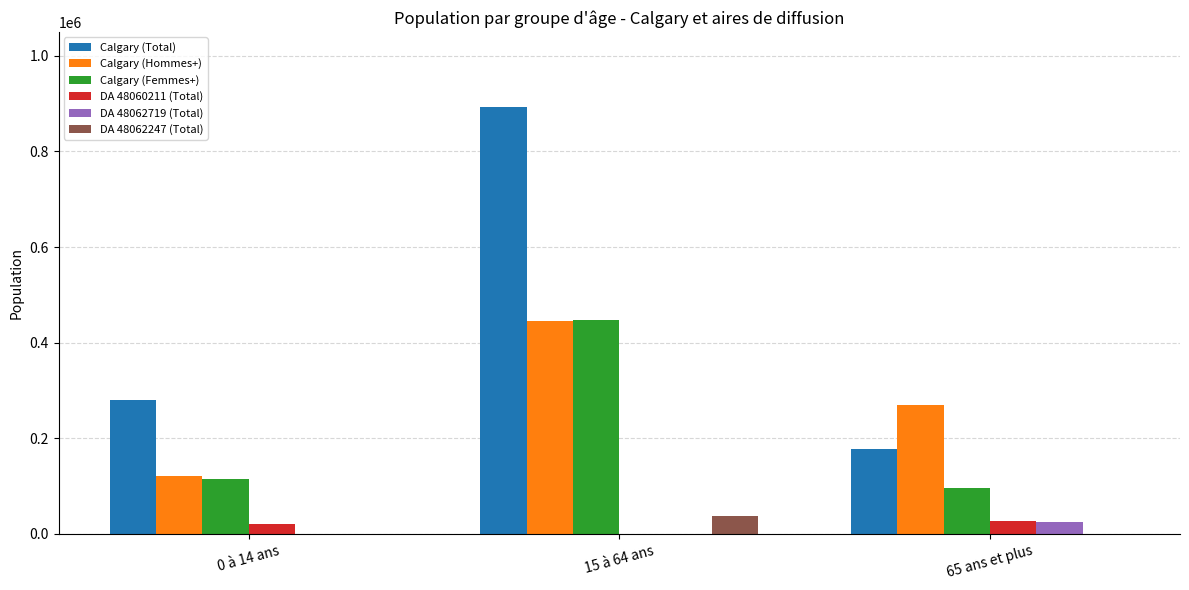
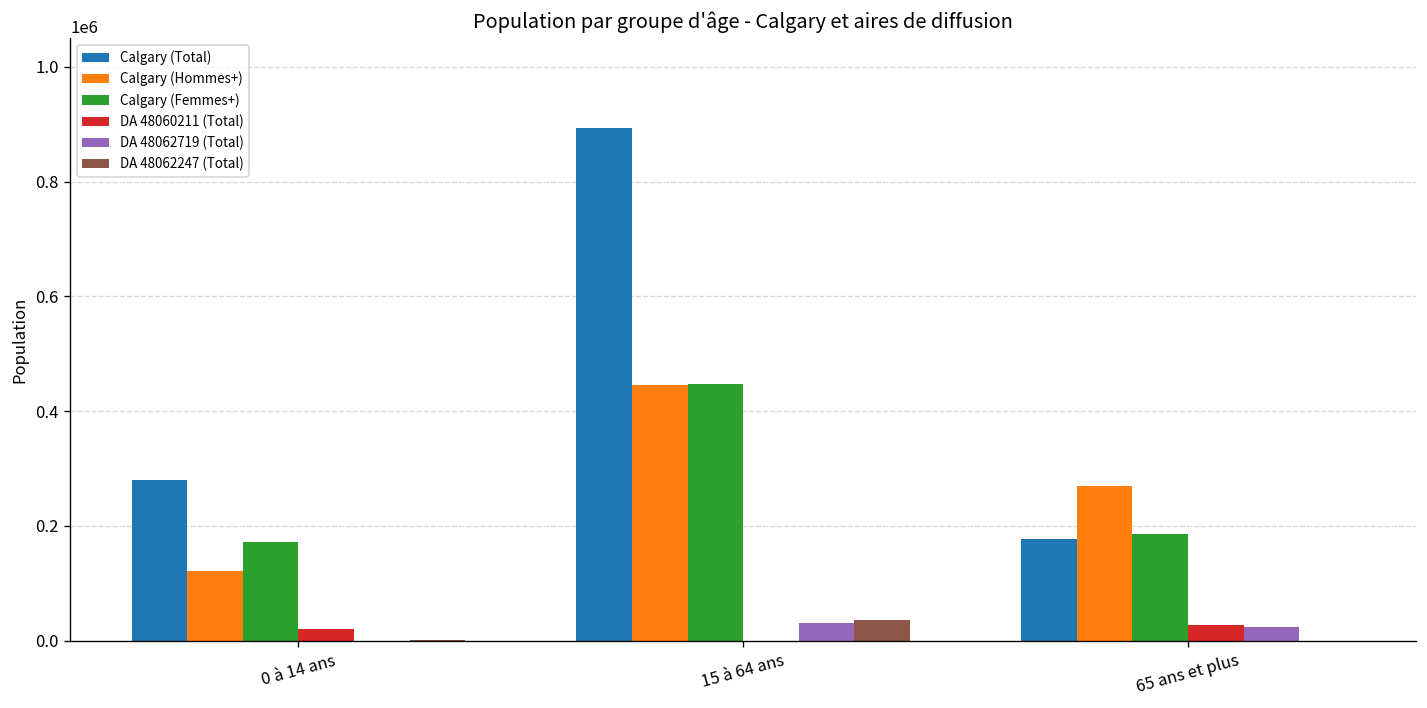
Calgary (Femmes+), 0 à 14 ans: 110000 -> 170000
DA 48062719 (Total), 15 à 64 ans: 0 -> 30000
Calgary (Femmes+), 65 ans et plus: 100000 -> 190000
